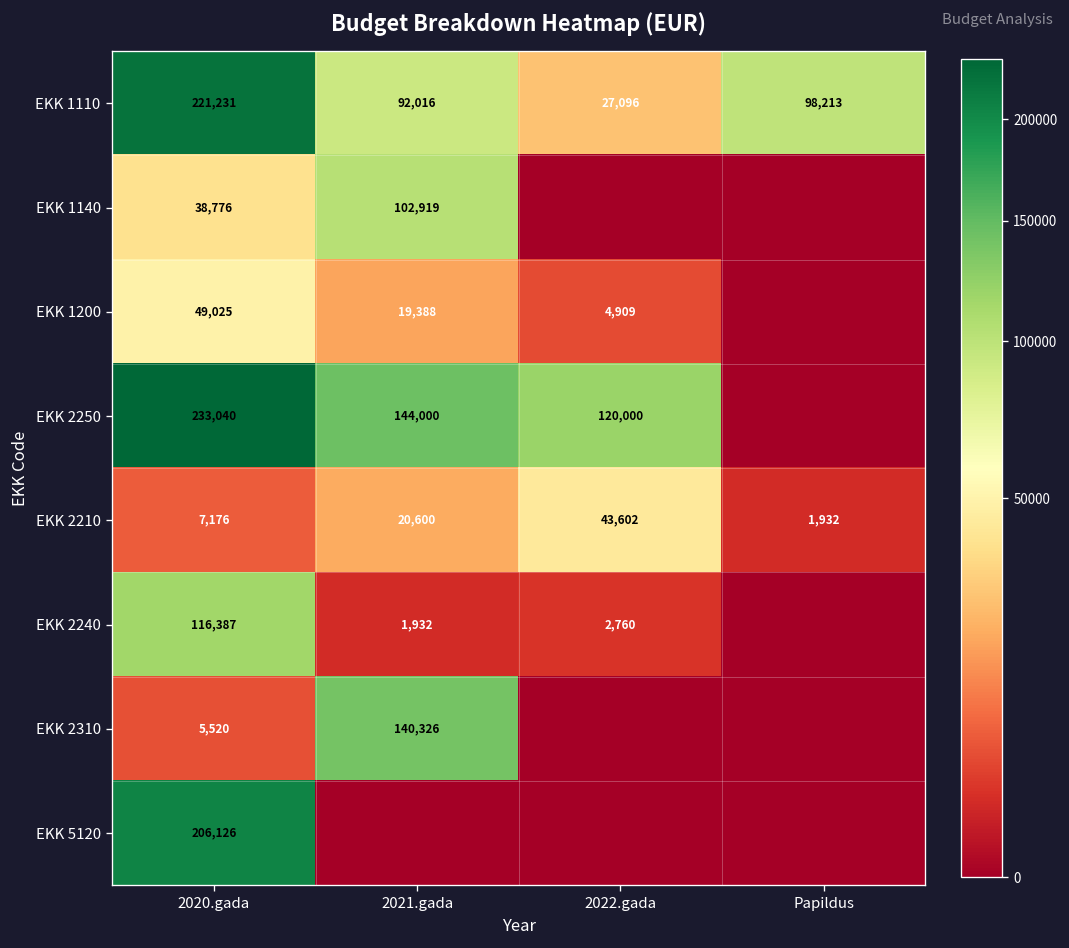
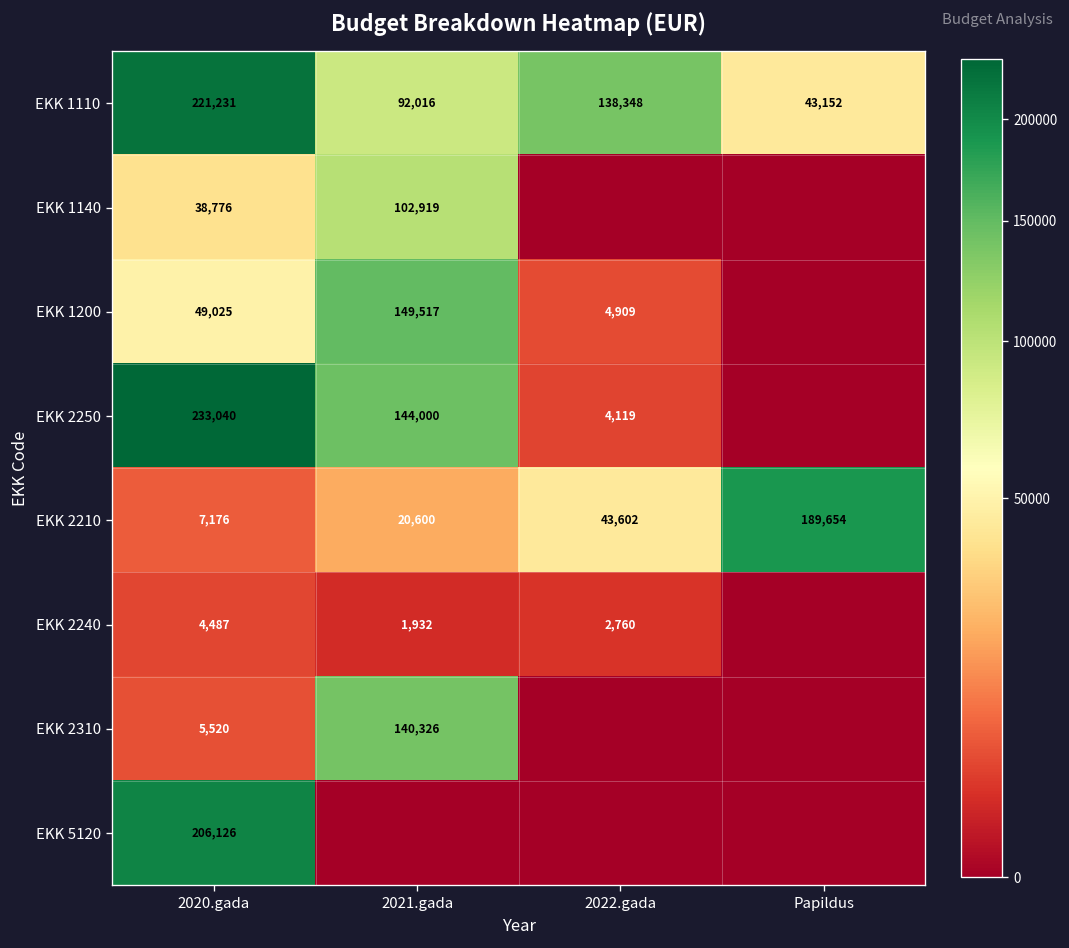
EKK 1110, 2022.gada: 27,096 -> 138,348
EKK 1110, Papildus: 98,213 -> 43,152
EKK 1200, 2021.gada: 19,388 -> 149,517
EKK 2250, 2022.gada: 120,000 -> 4,119
EKK 2210, Papildus: 1,932 -> 189,654
EKK 2240, 2020.gada: 116,387 -> 4,487
